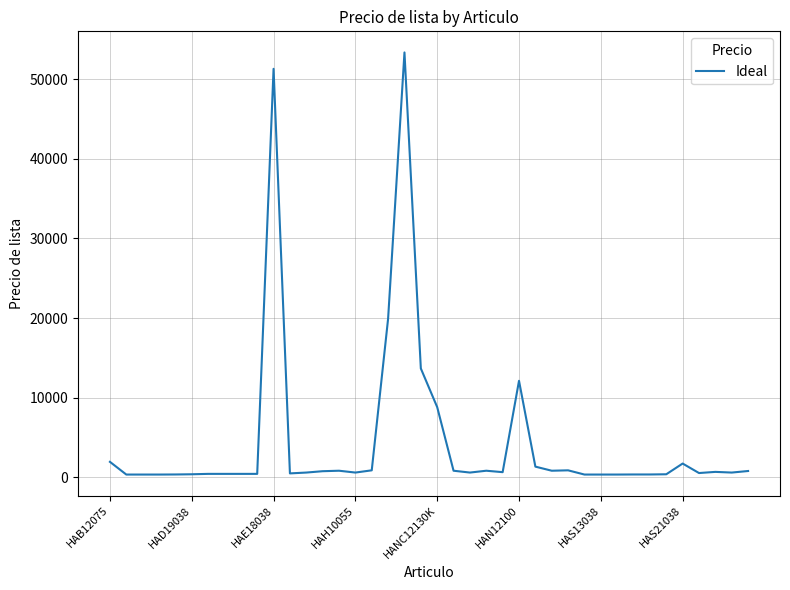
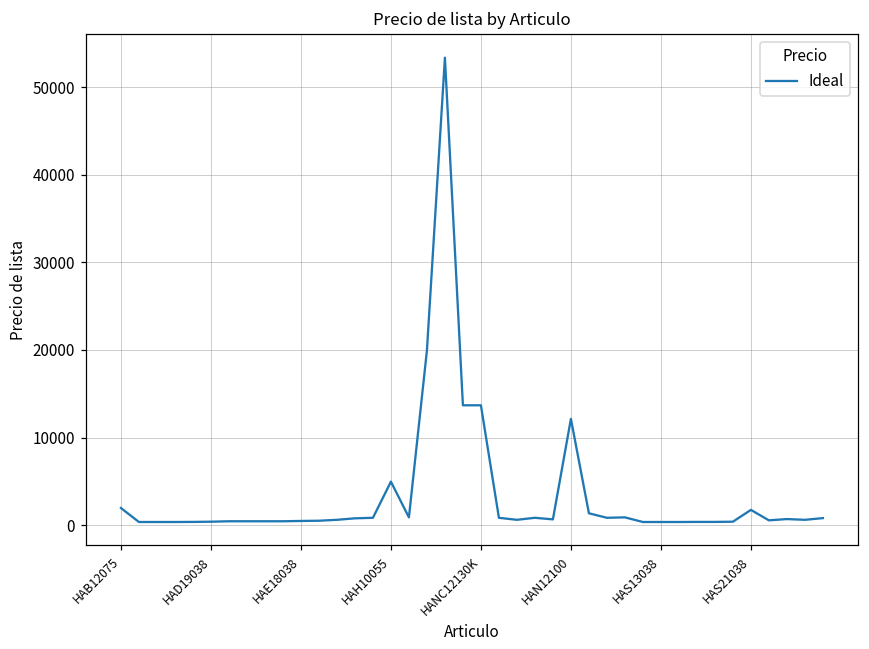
HAE18038: 51000 -> 0
HAH10055: 1000 -> 5000
HANC12130K: 9000 -> 14000
